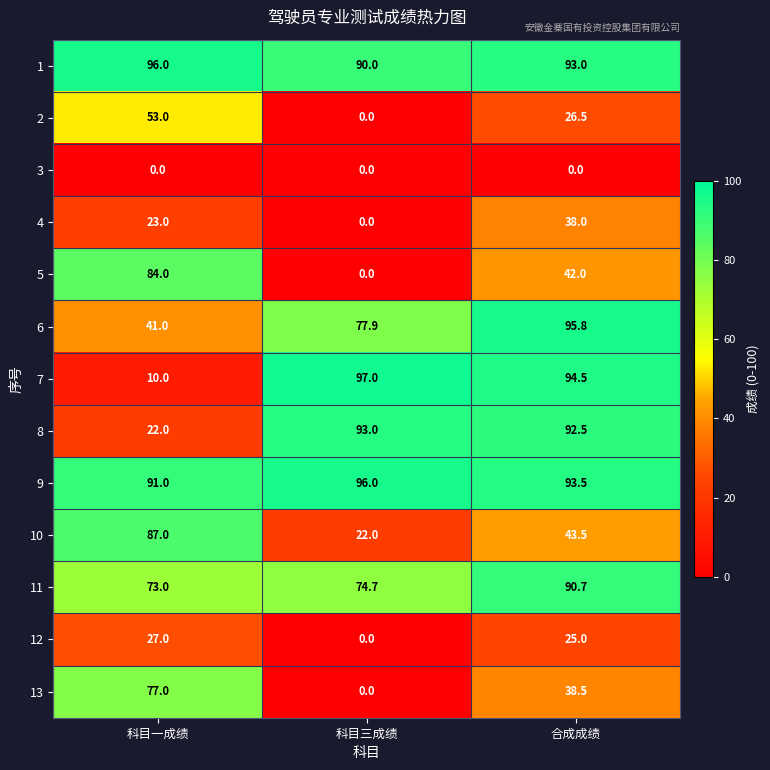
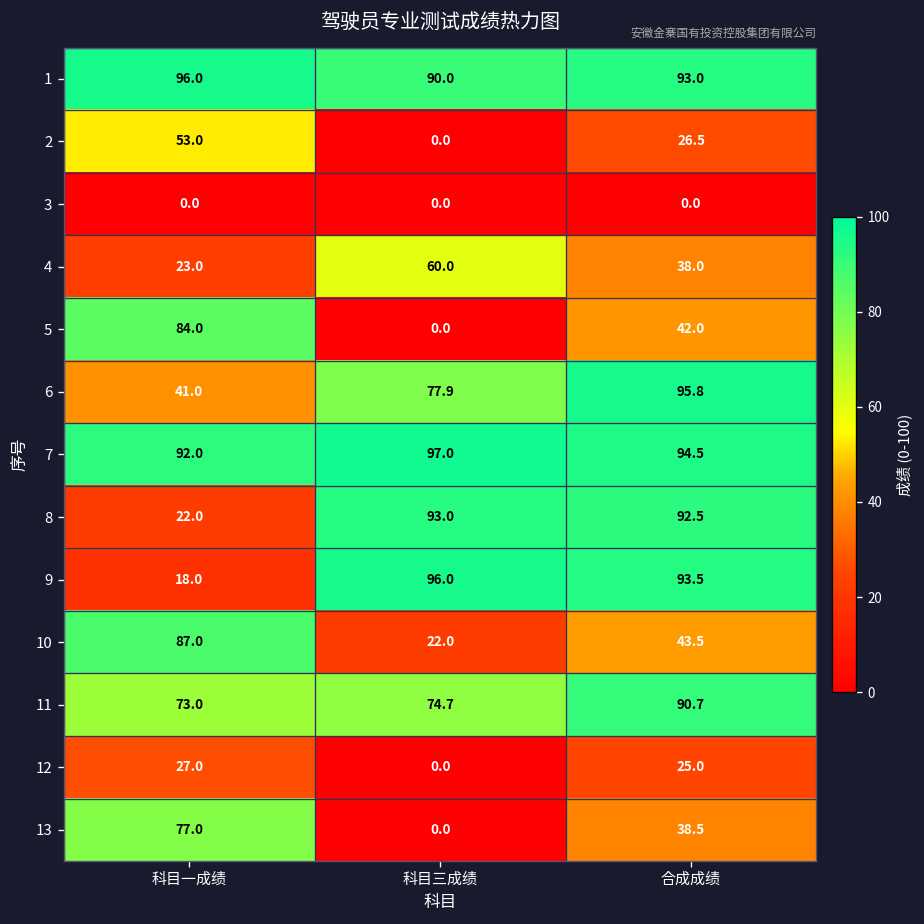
4, 科目三成绩: 0.0 -> 60.0
7, 科目一成绩: 10.0 -> 92.0
9, 科目一成绩: 91.0 -> 18.0
